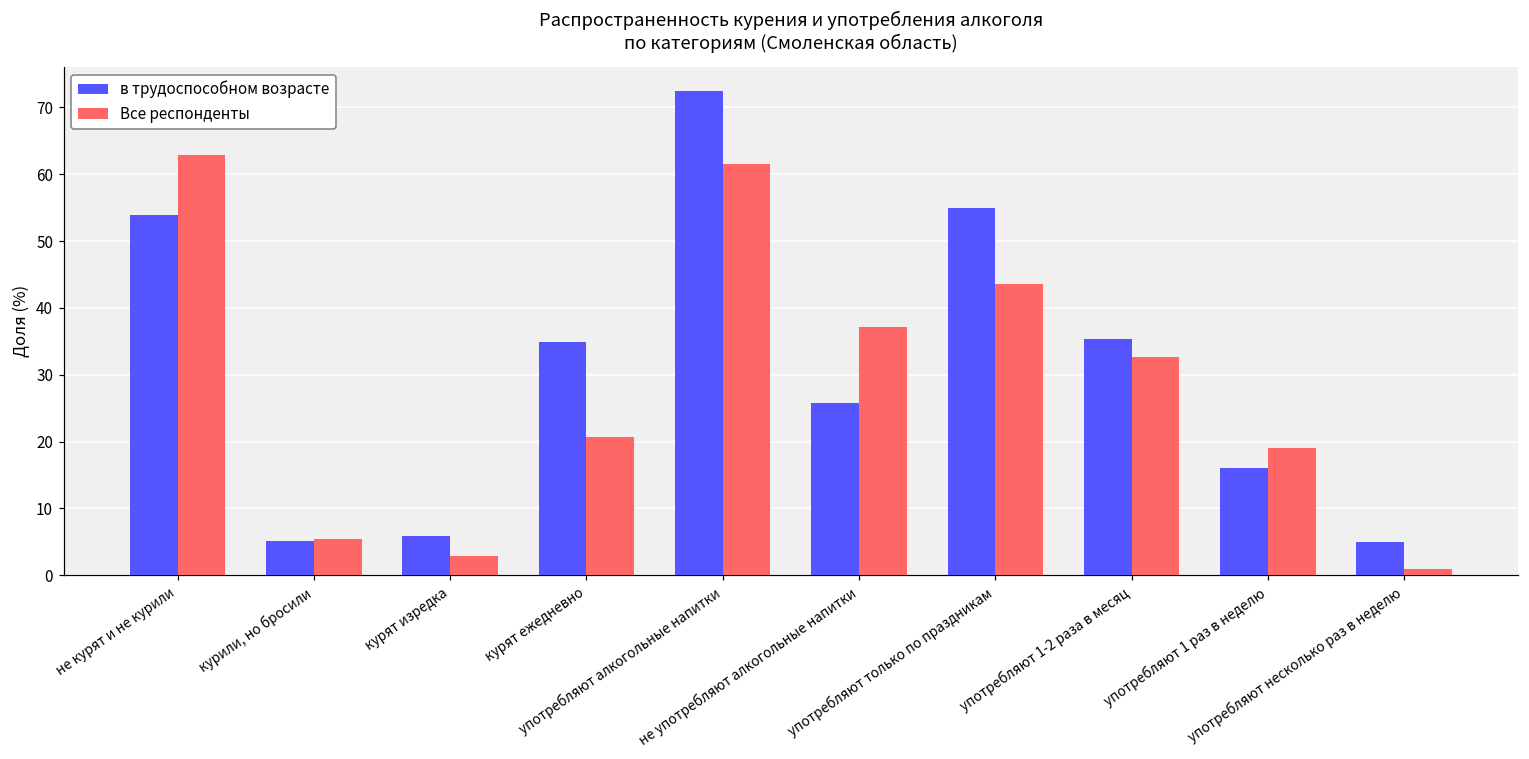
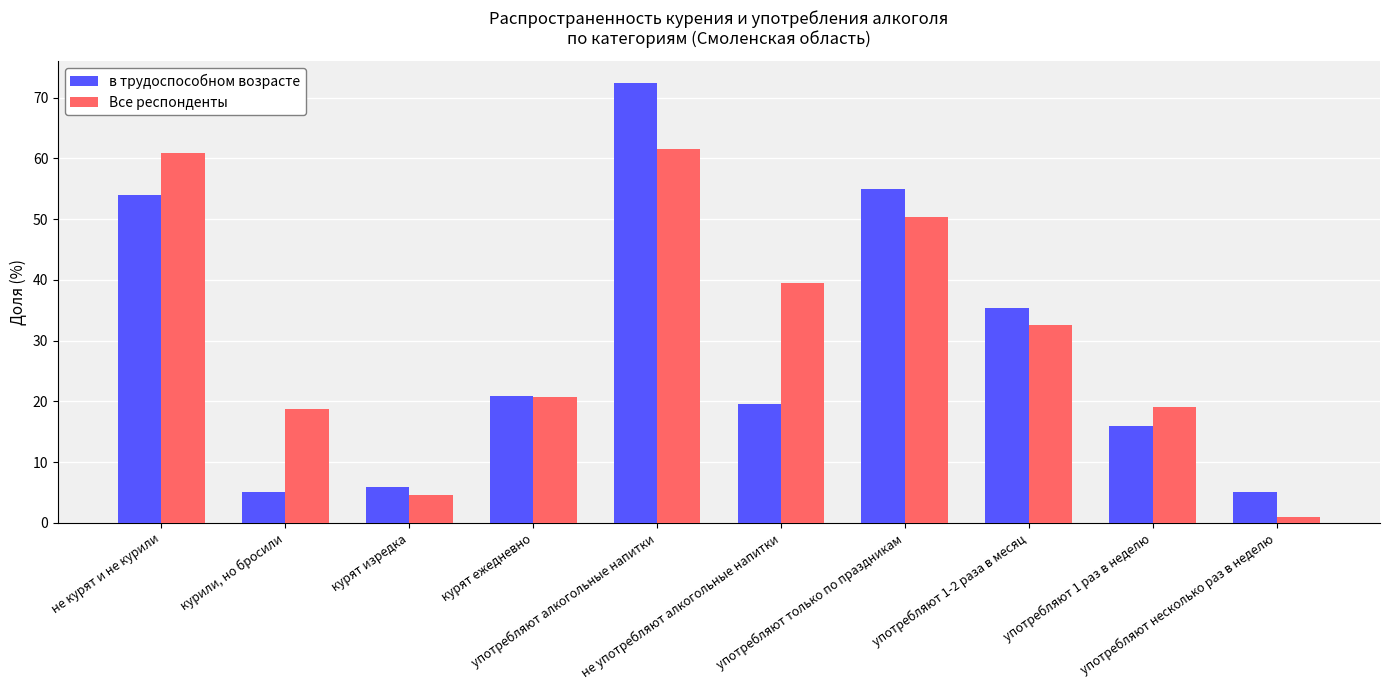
Все респонденты, не курят и не курили: 63 -> 61
Все респонденты, курили, но бросили: 5 -> 19
Все респонденты, курят изредка: 3 -> 5
в трудоспособном возрасте, курят ежедневно: 35 -> 21
в трудоспособном возрасте, не употребляют алкогольные напитки: 26 -> 20
Все респонденты, не употребляют алкогольные напитки: 37 -> 39
Все респонденты, употребляют только по праздникам: 44 -> 50
